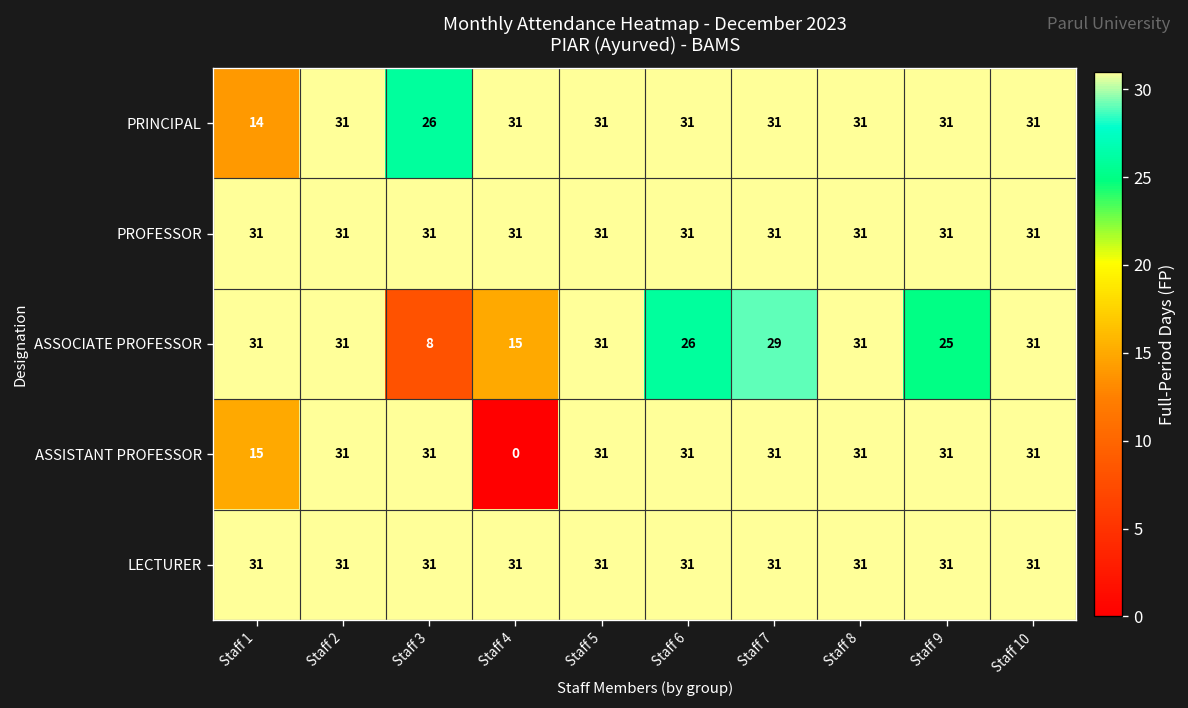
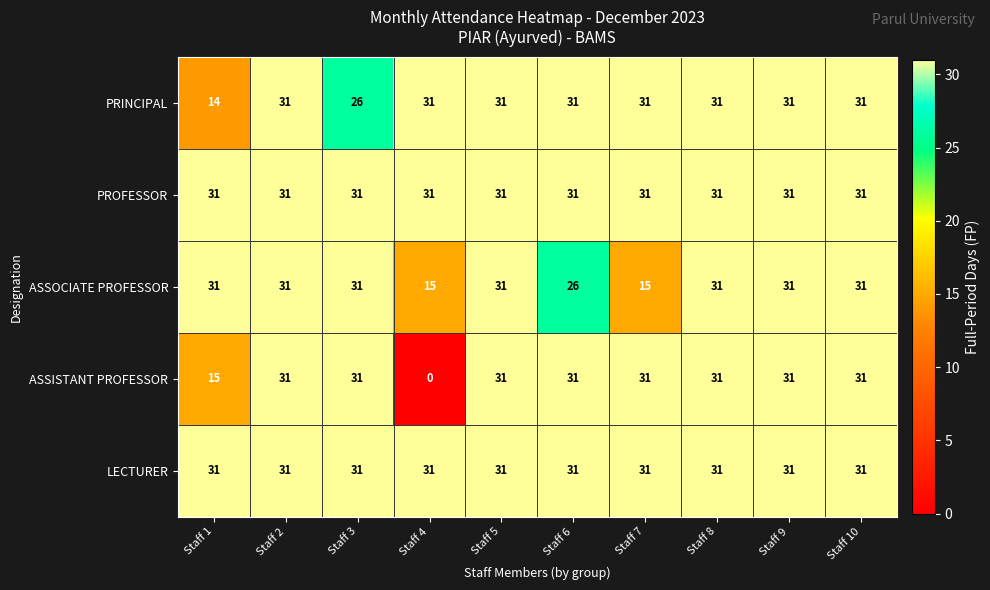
ASSOCIATE PROFESSOR, Staff 3: 8 -> 31
ASSOCIATE PROFESSOR, Staff 7: 29 -> 15
ASSOCIATE PROFESSOR, Staff 9: 25 -> 31
